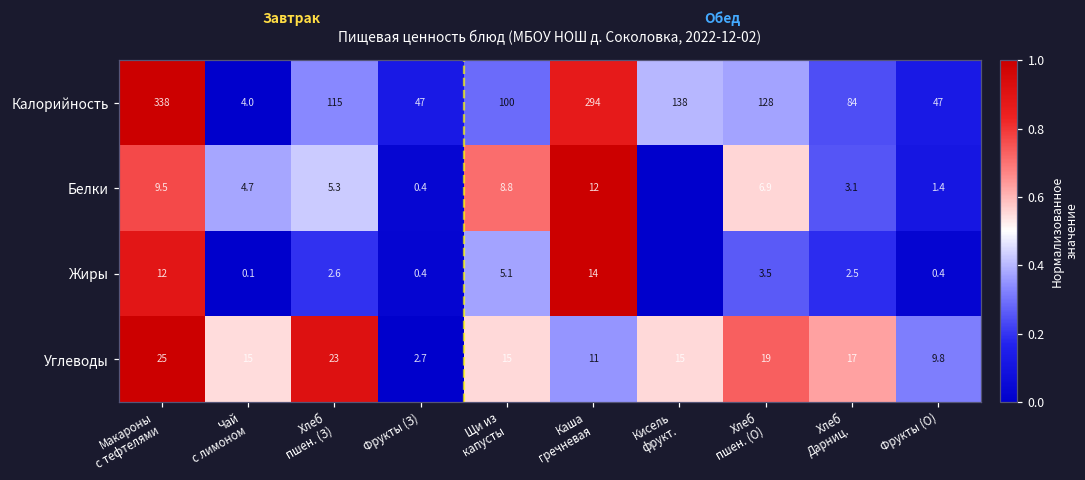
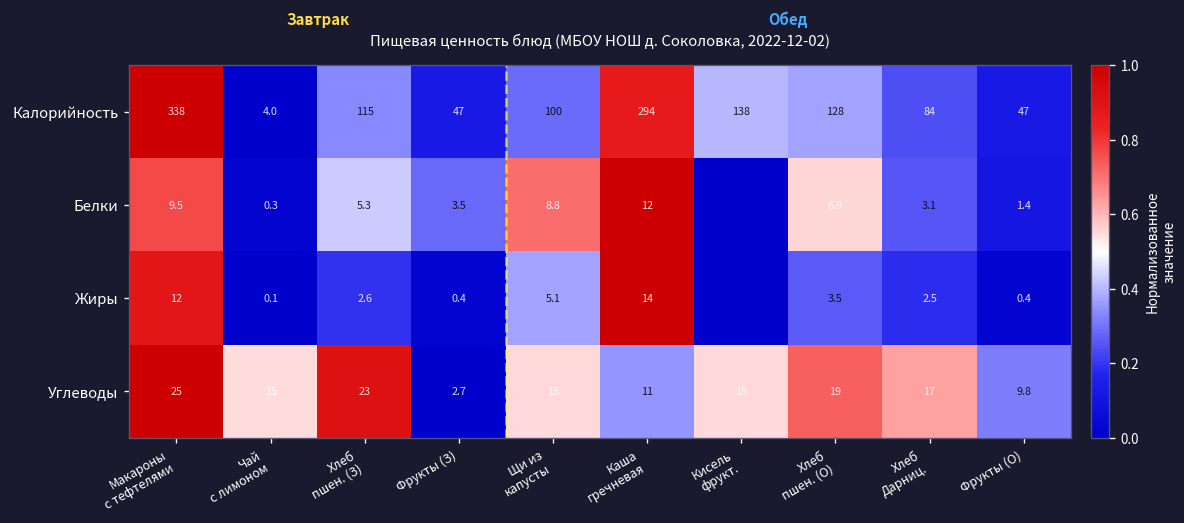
Белки, Чай с лимоном: 4.7 -> 0.3
Белки, Фрукты (З): 0.4 -> 3.5
